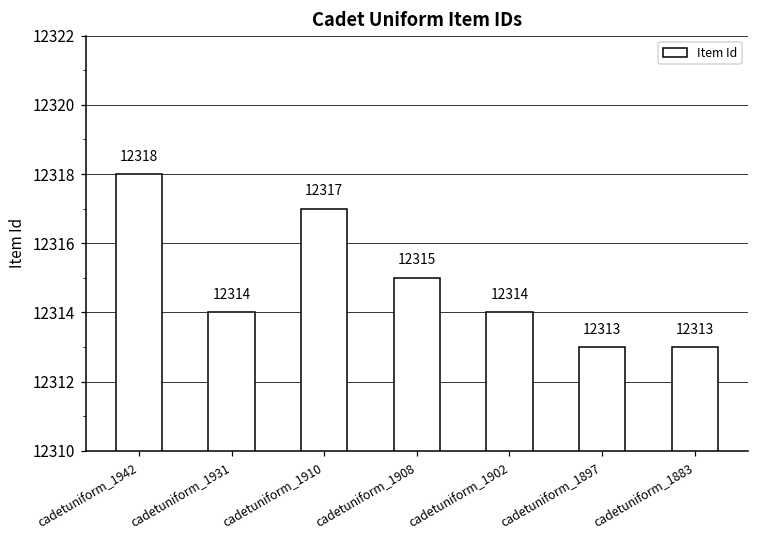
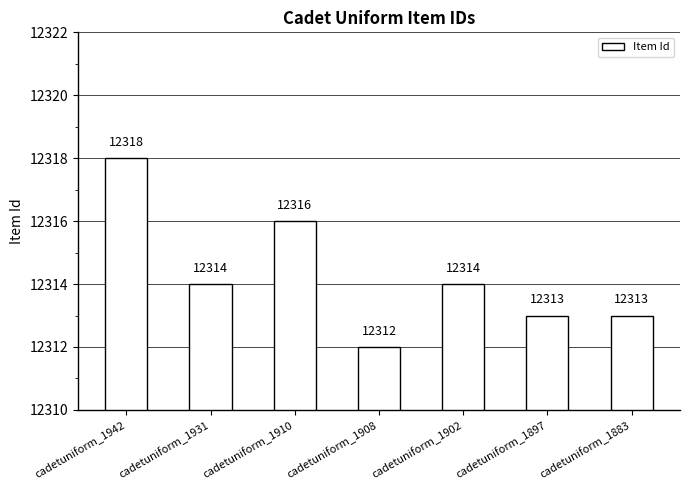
cadetuniform_1910: 12317 -> 12316
cadetuniform_1908: 12315 -> 12312
